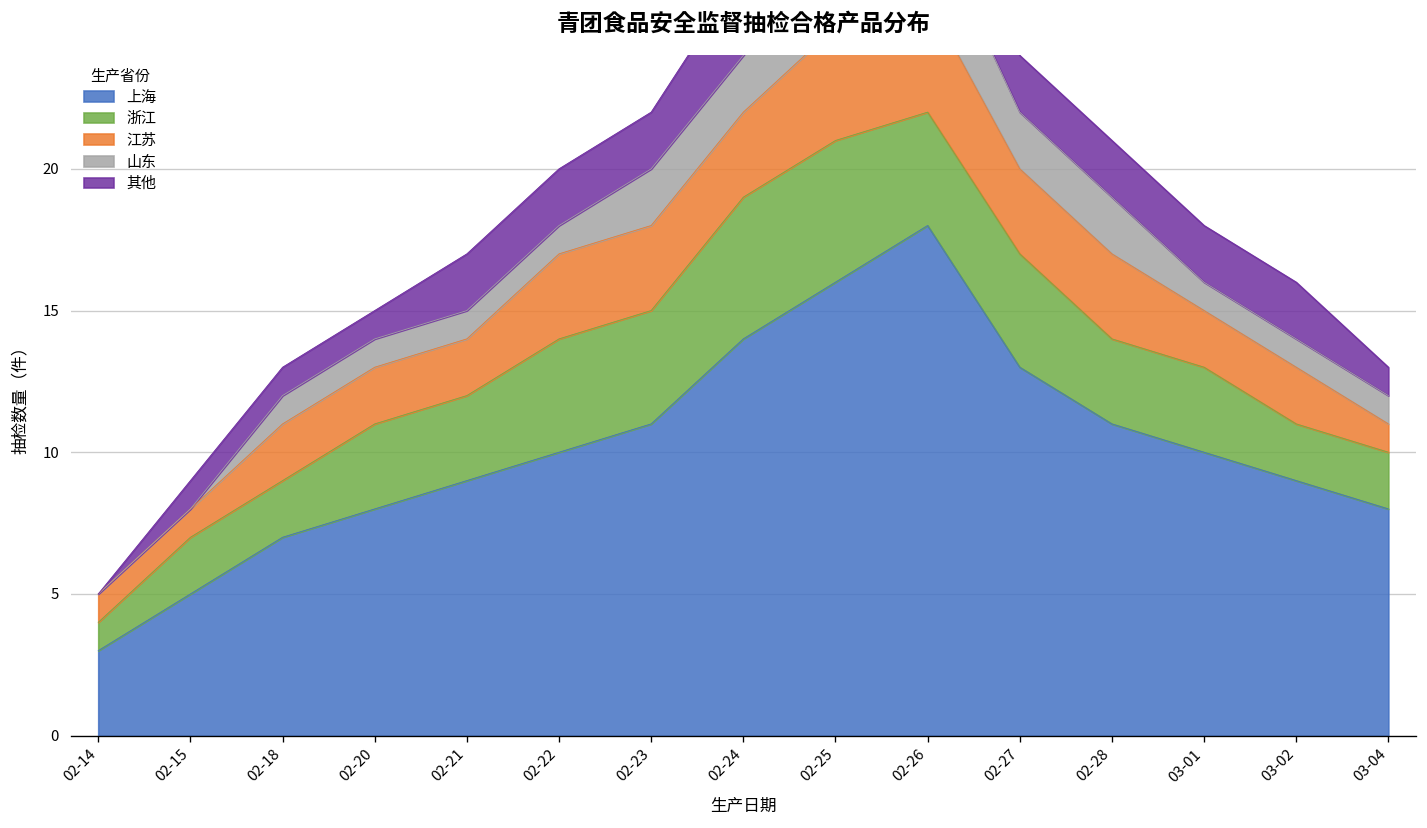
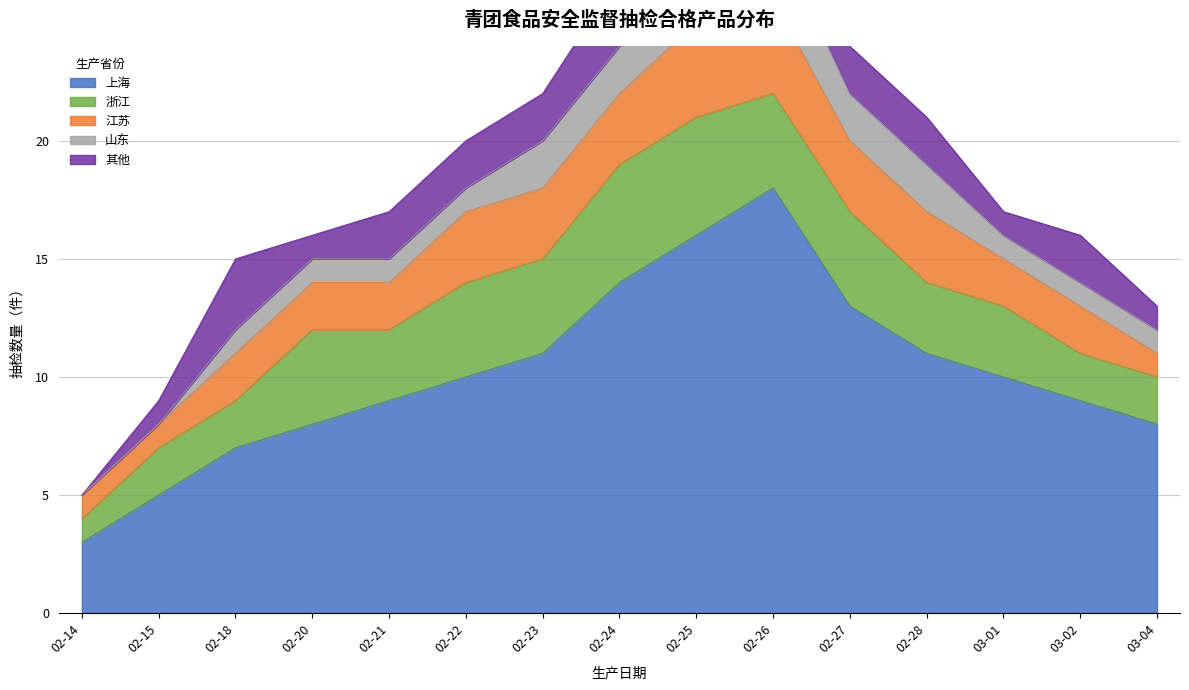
其他, 02-18: 1 -> 3
浙江, 02-20: 3 -> 4
其他, 03-01: 2 -> 1
